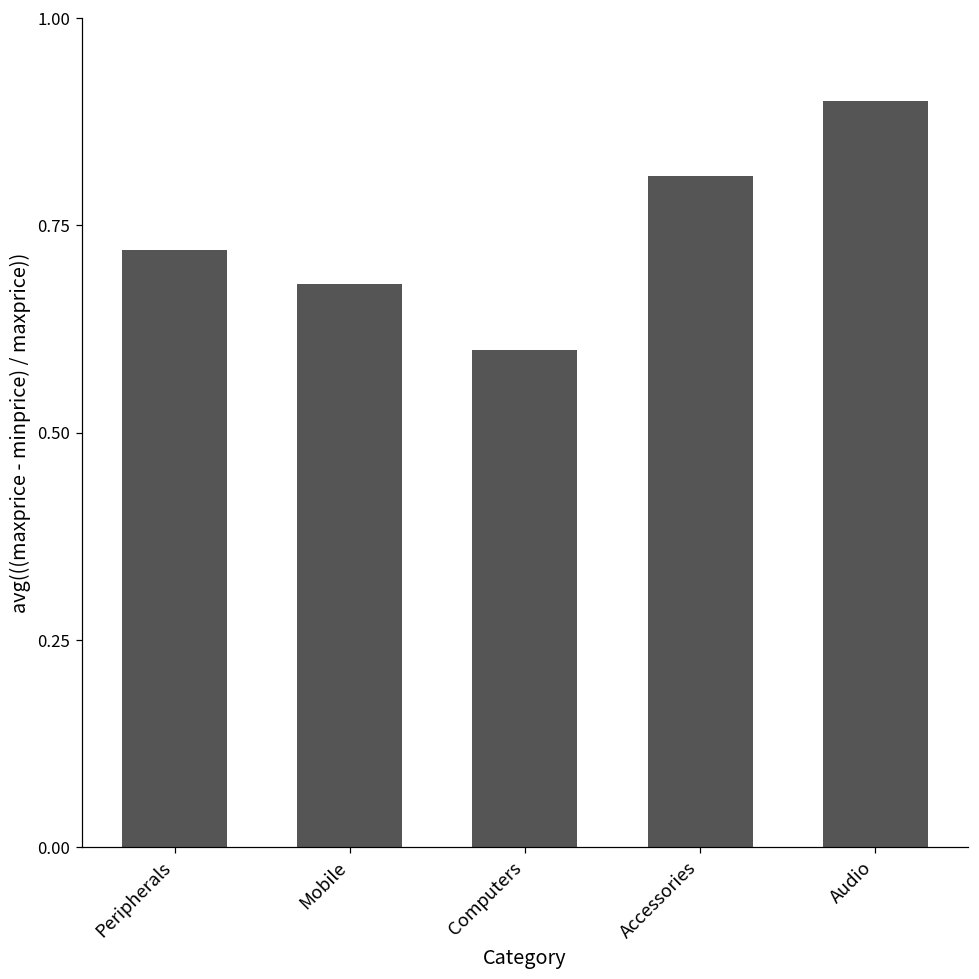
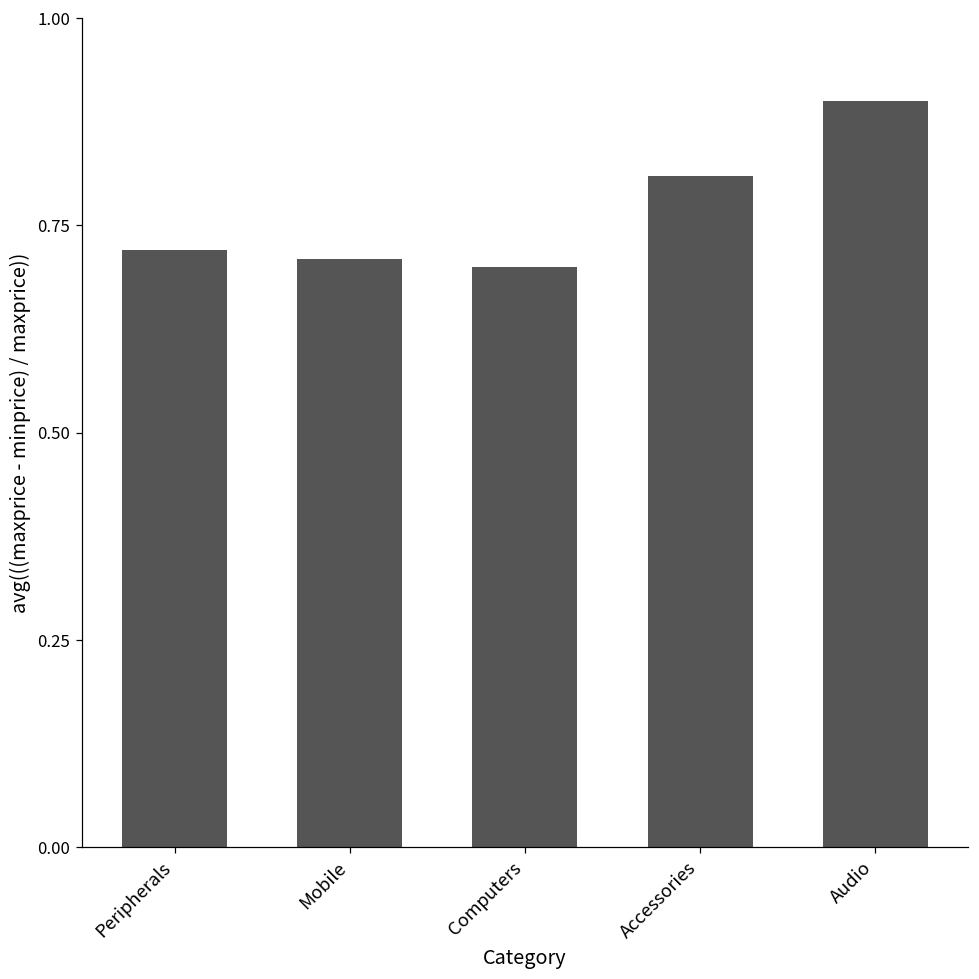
Mobile: 0.68 -> 0.71
Computers: 0.6 -> 0.7
